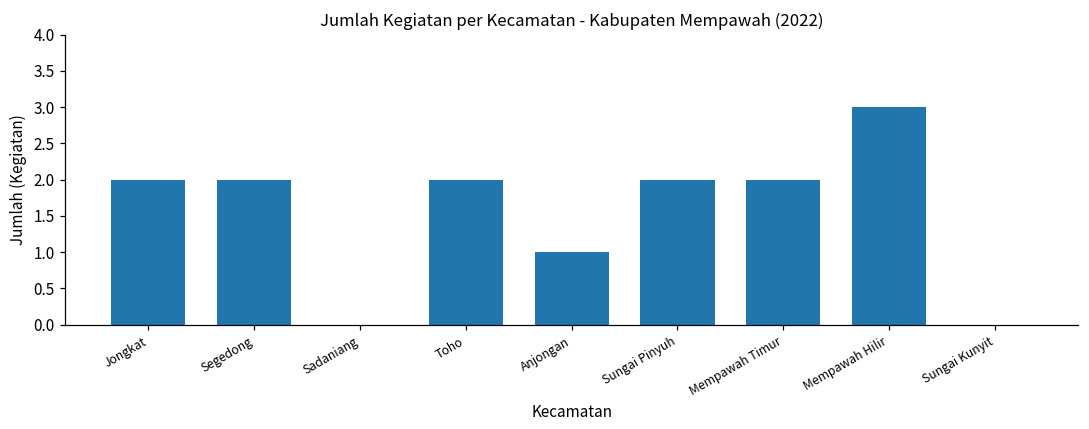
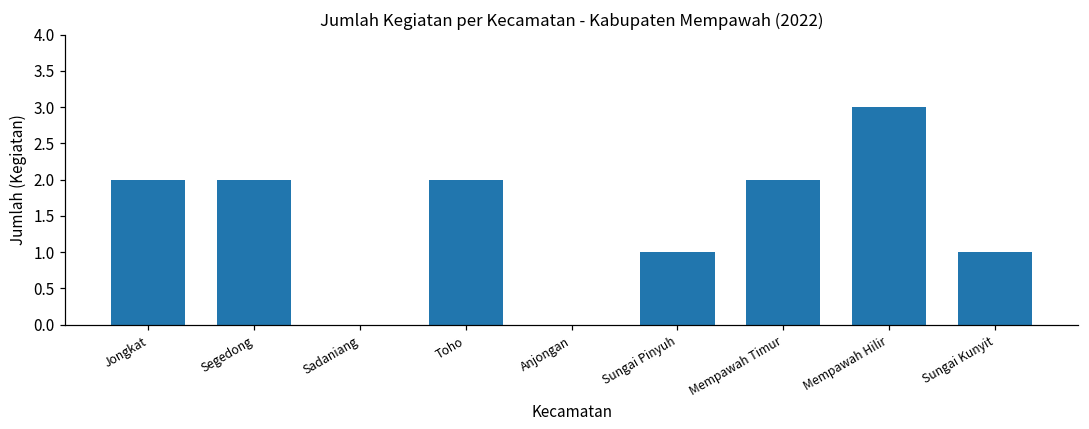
Anjongan: 1 -> 0
Sungai Pinyuh: 2 -> 1
Sungai Kunyit: 0 -> 1
